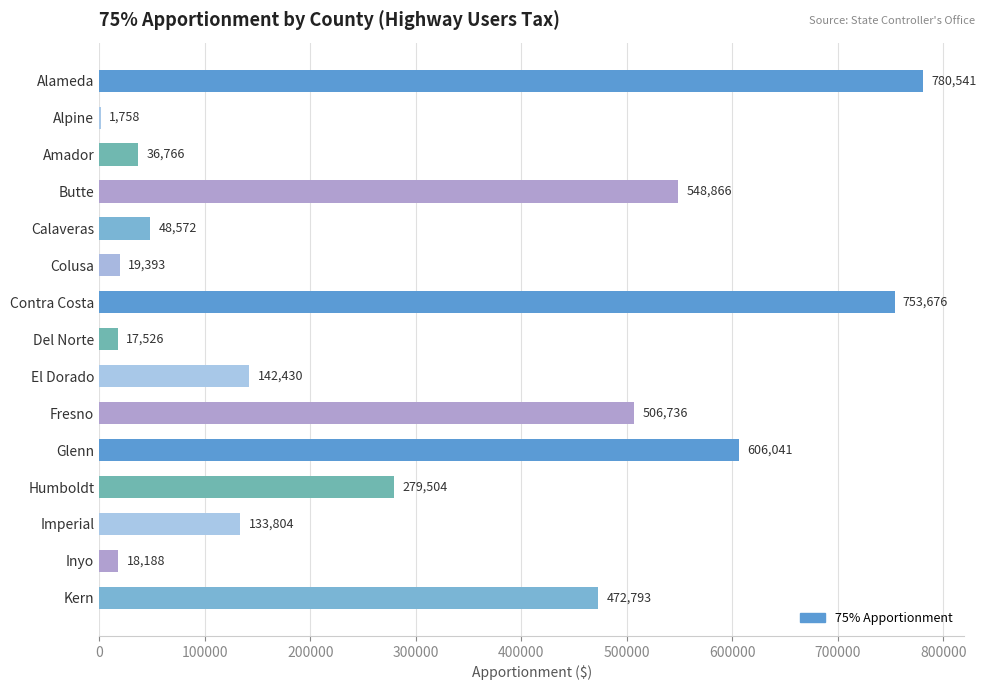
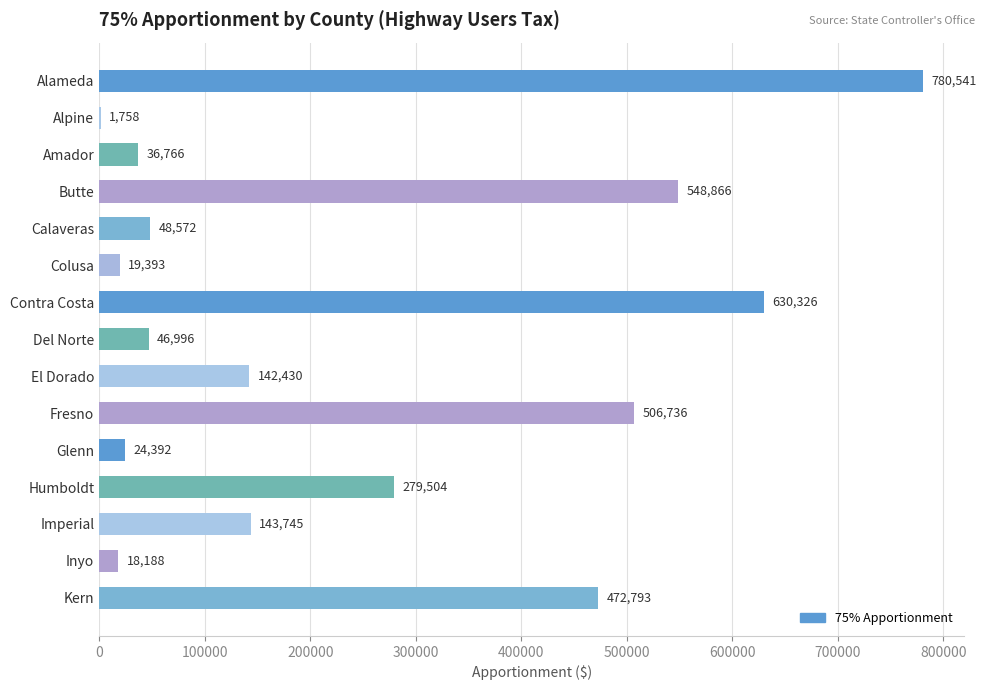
Contra Costa: 753,676 -> 630,326
Del Norte: 17,526 -> 46,996
Glenn: 606,041 -> 24,392
Imperial: 133,804 -> 143,745
